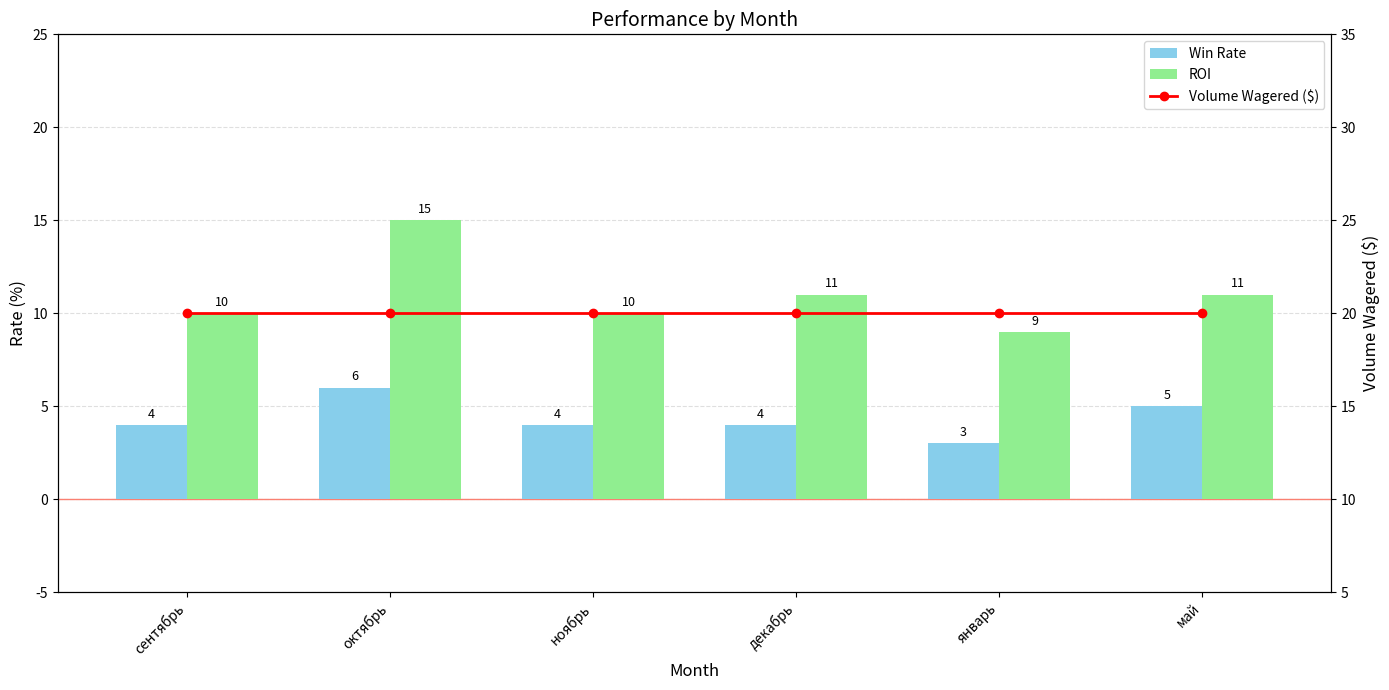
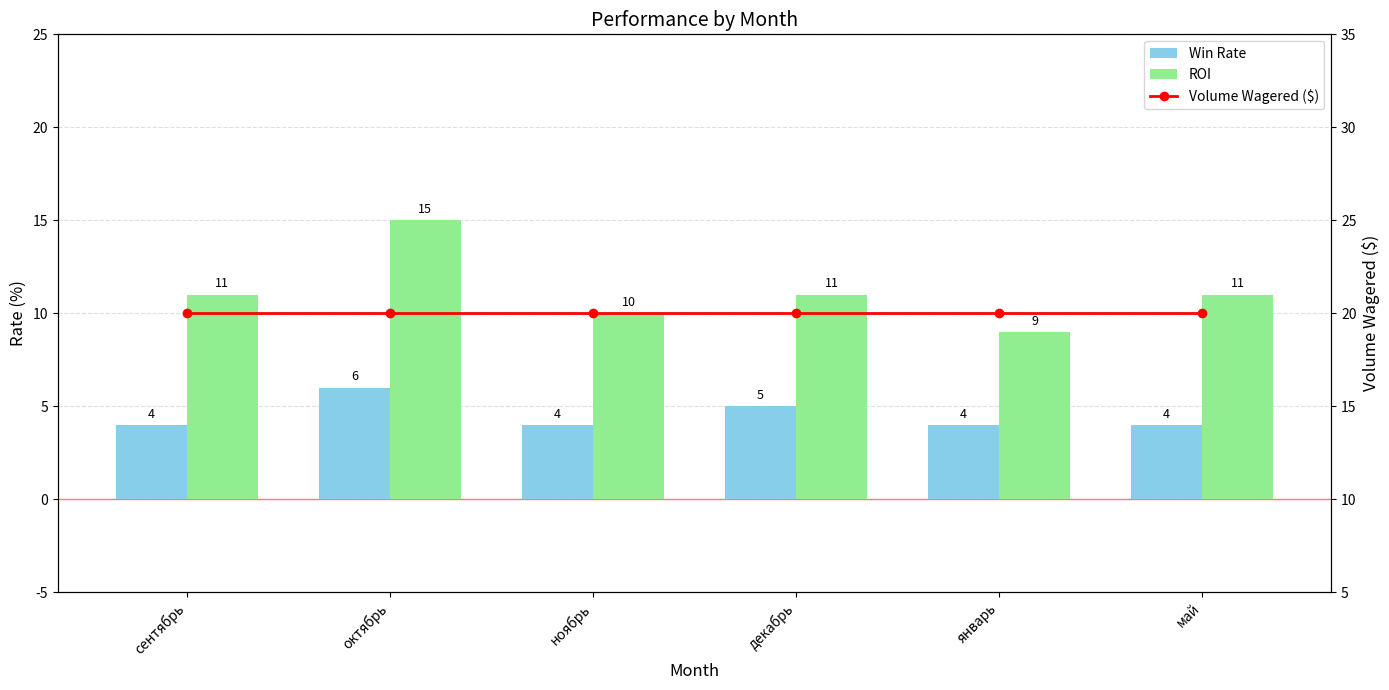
ROI, сентябрь: 10 -> 11
Win Rate, декабрь: 4 -> 5
Win Rate, январь: 3 -> 4
Win Rate, май: 5 -> 4
